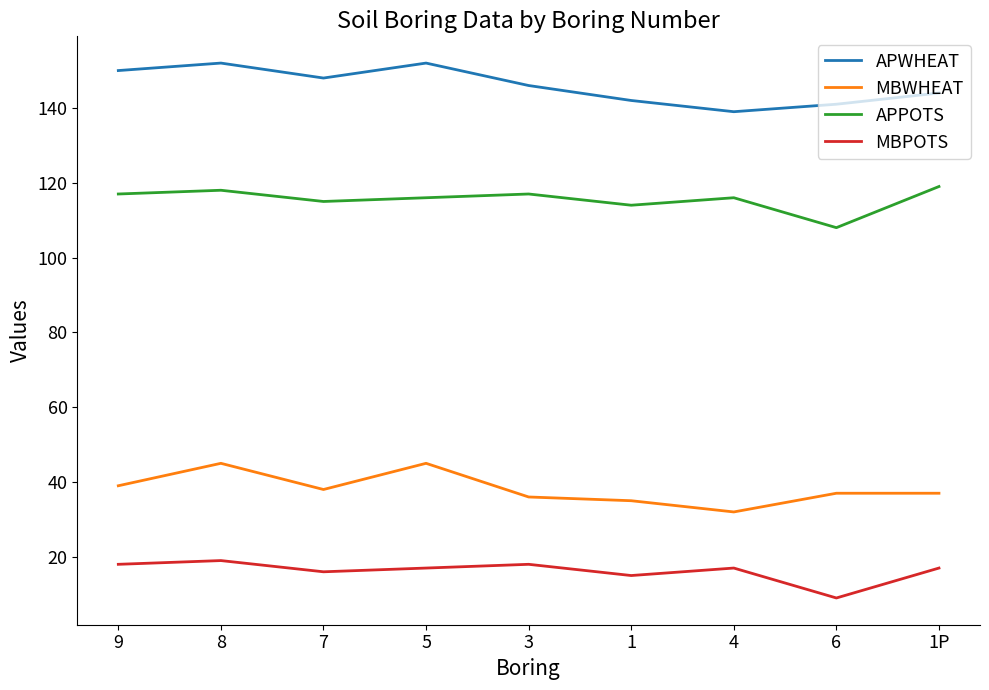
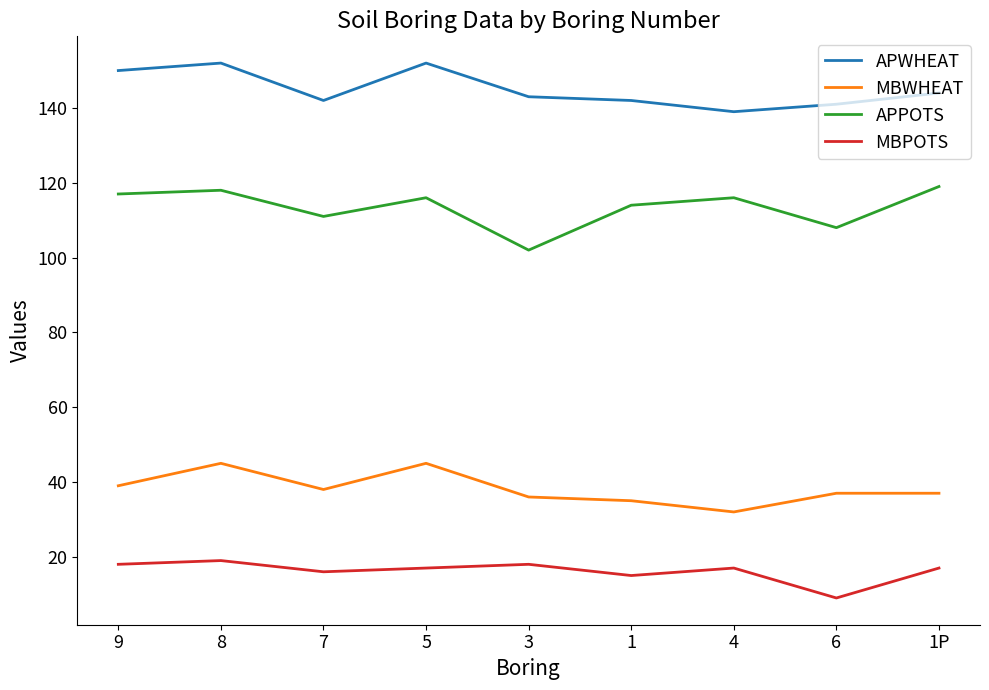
APWHEAT, 7: 148 -> 142
APPOTS, 7: 115 -> 111
APWHEAT, 3: 146 -> 143
APPOTS, 3: 117 -> 102
